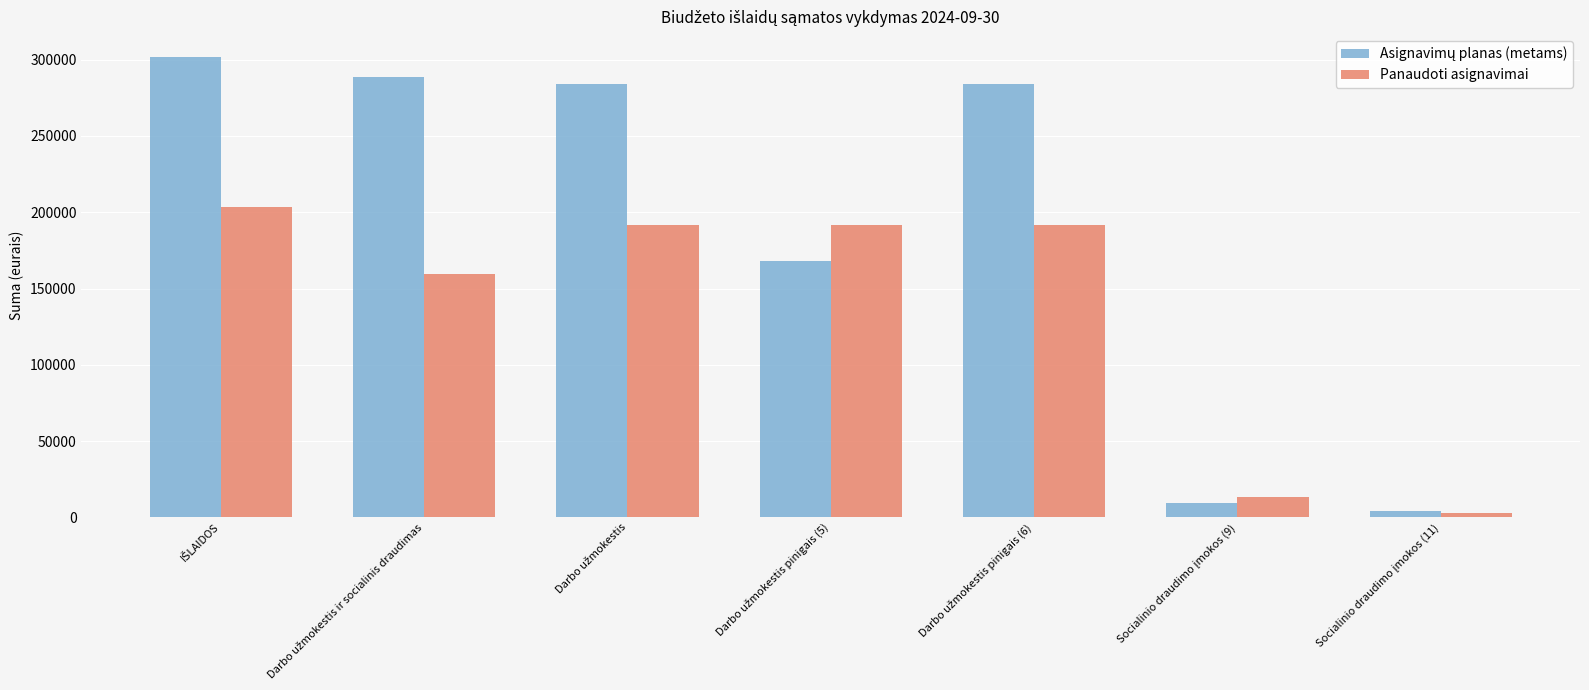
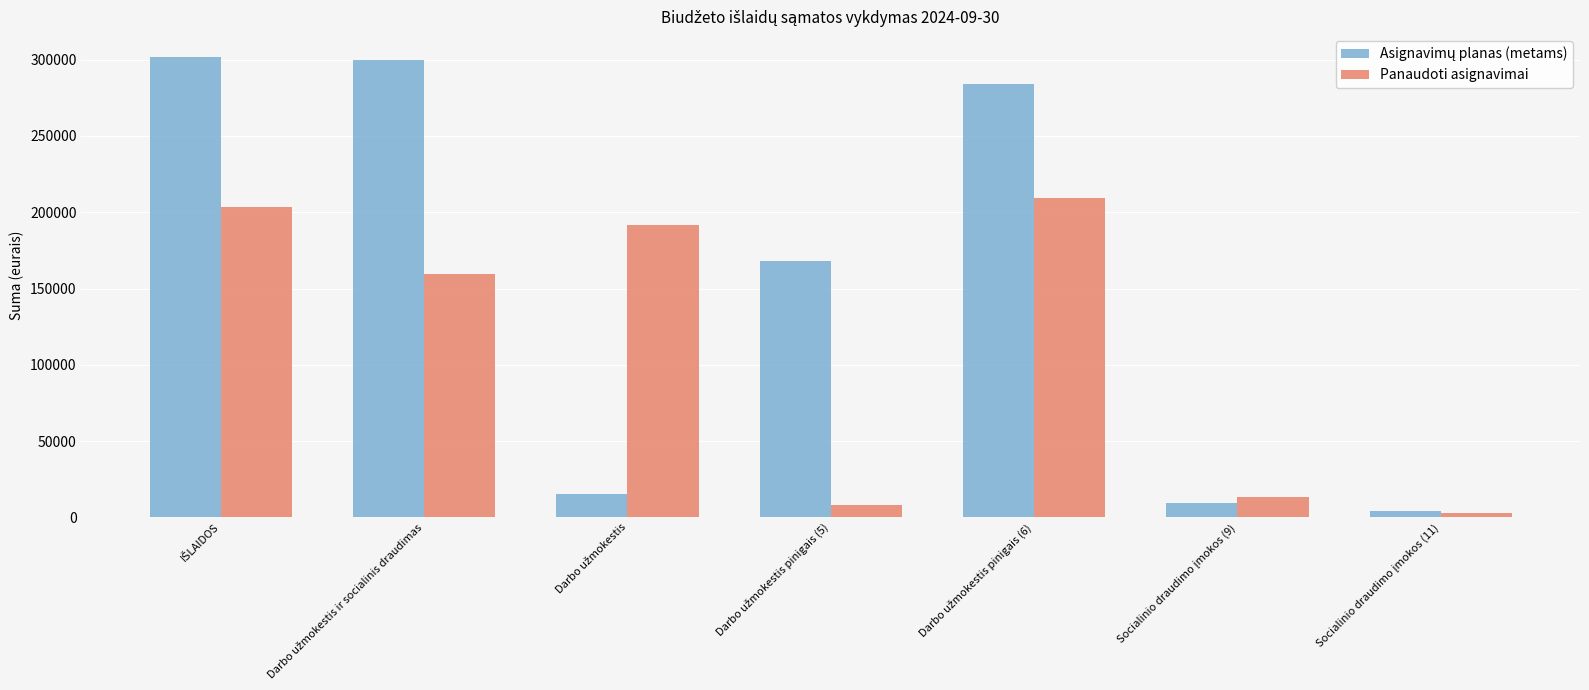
Asignavimų planas (metams), Darbo užmokestis ir socialinis draudimas: 289000 -> 300000
Asignavimų planas (metams), Darbo užmokestis: 284000 -> 15000
Panaudoti asignavimai, Darbo užmokestis pinigais (5): 192000 -> 8000
Panaudoti asignavimai, Darbo užmokestis pinigais (6): 192000 -> 209000
